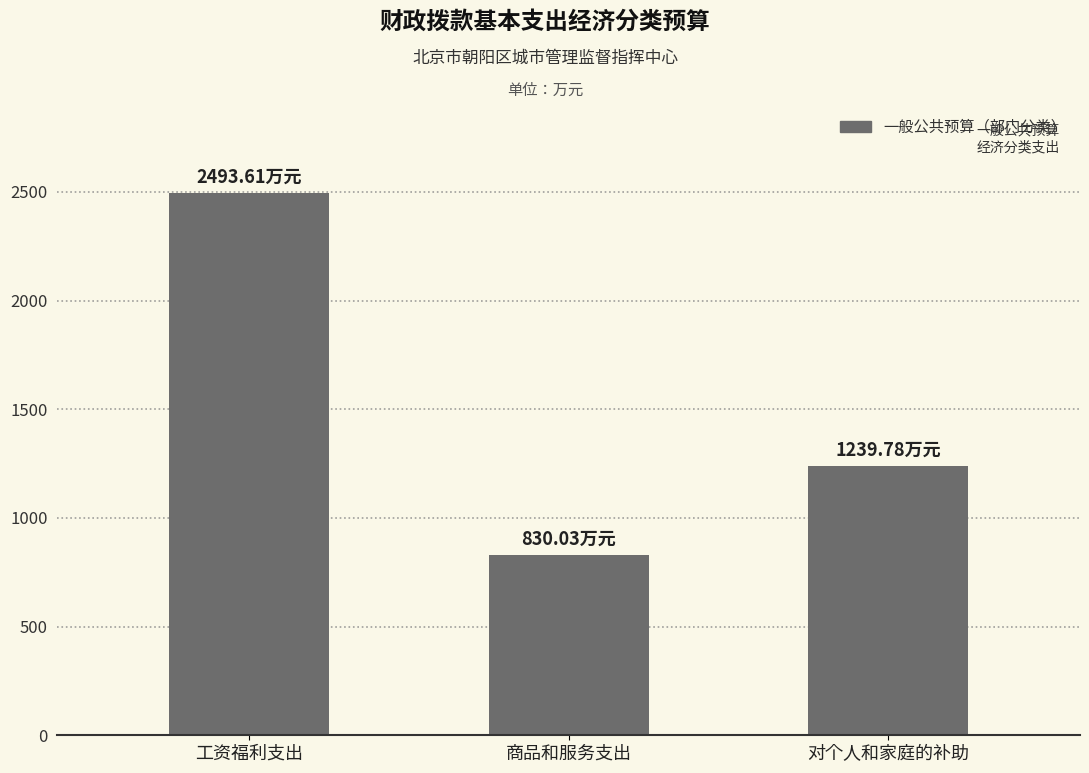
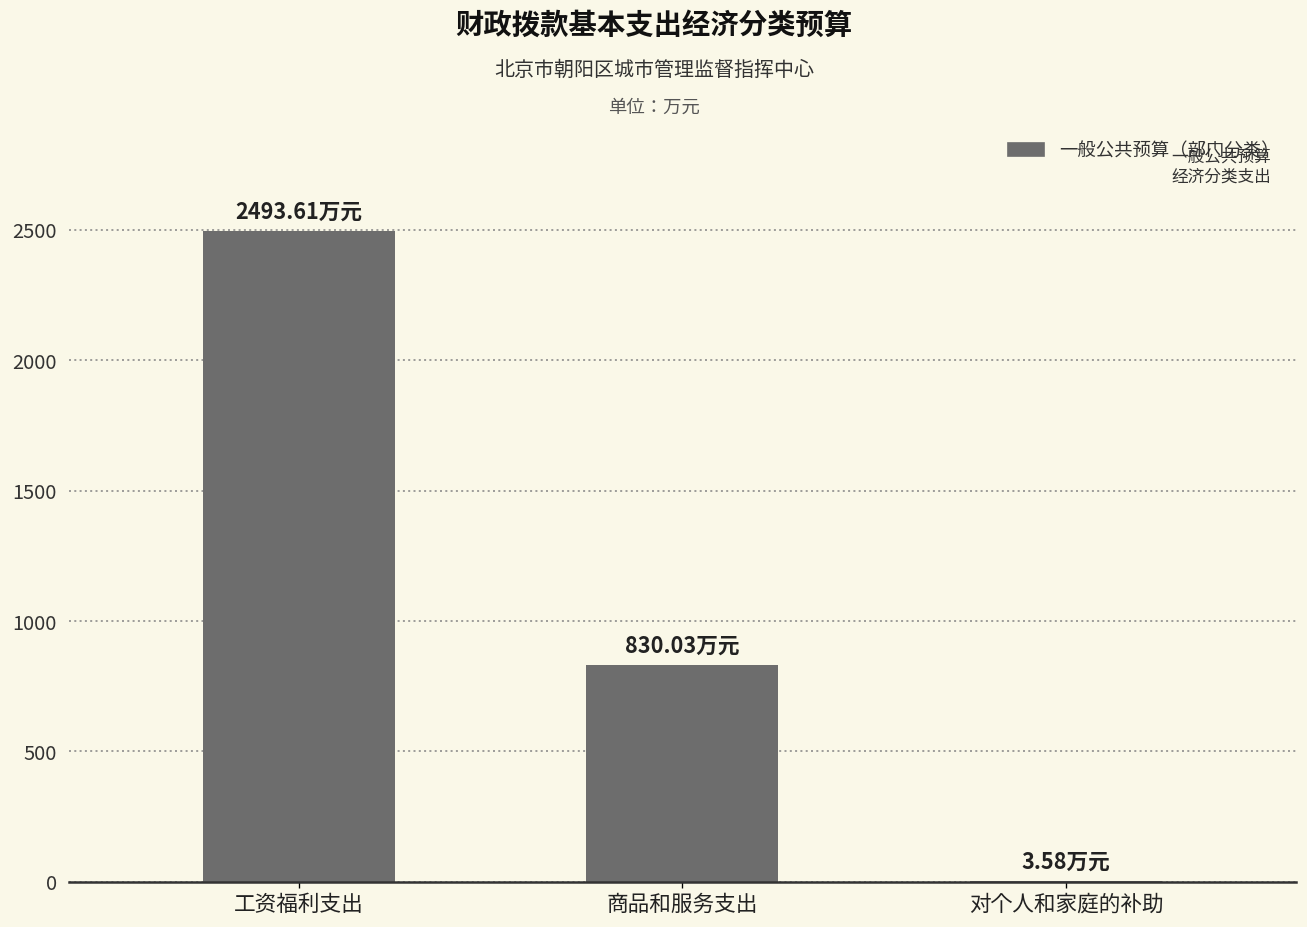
对个人和家庭的补助: 1239.78 -> 3.58
